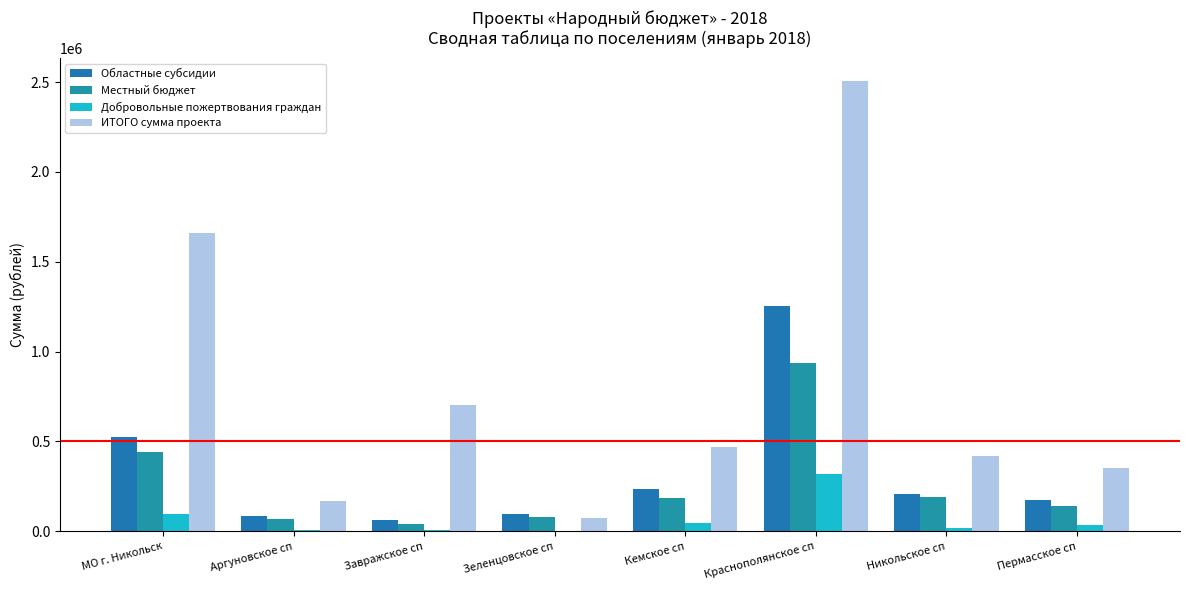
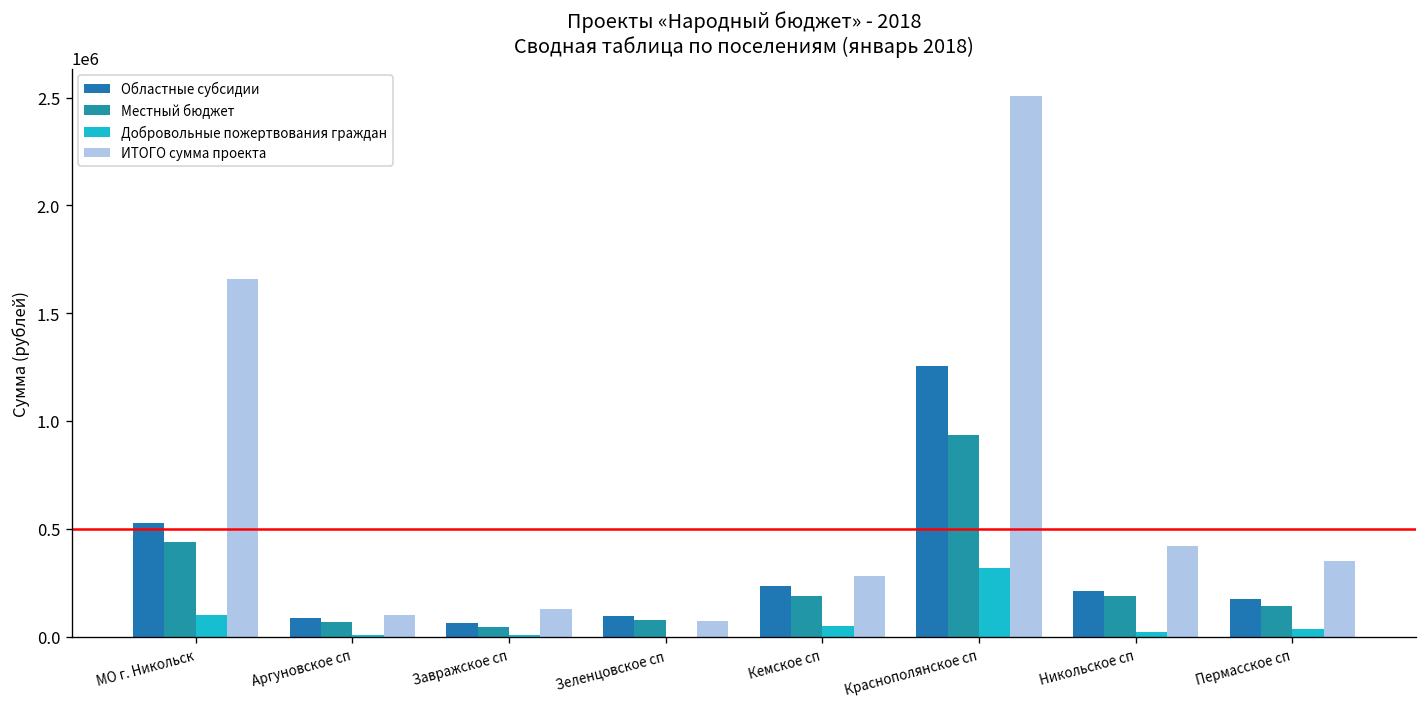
ИТОГО сумма проекта, Аргуновское сп: 170000 -> 100000
ИТОГО сумма проекта, Завражское сп: 700000 -> 130000
ИТОГО сумма проекта, Кемское сп: 470000 -> 280000
